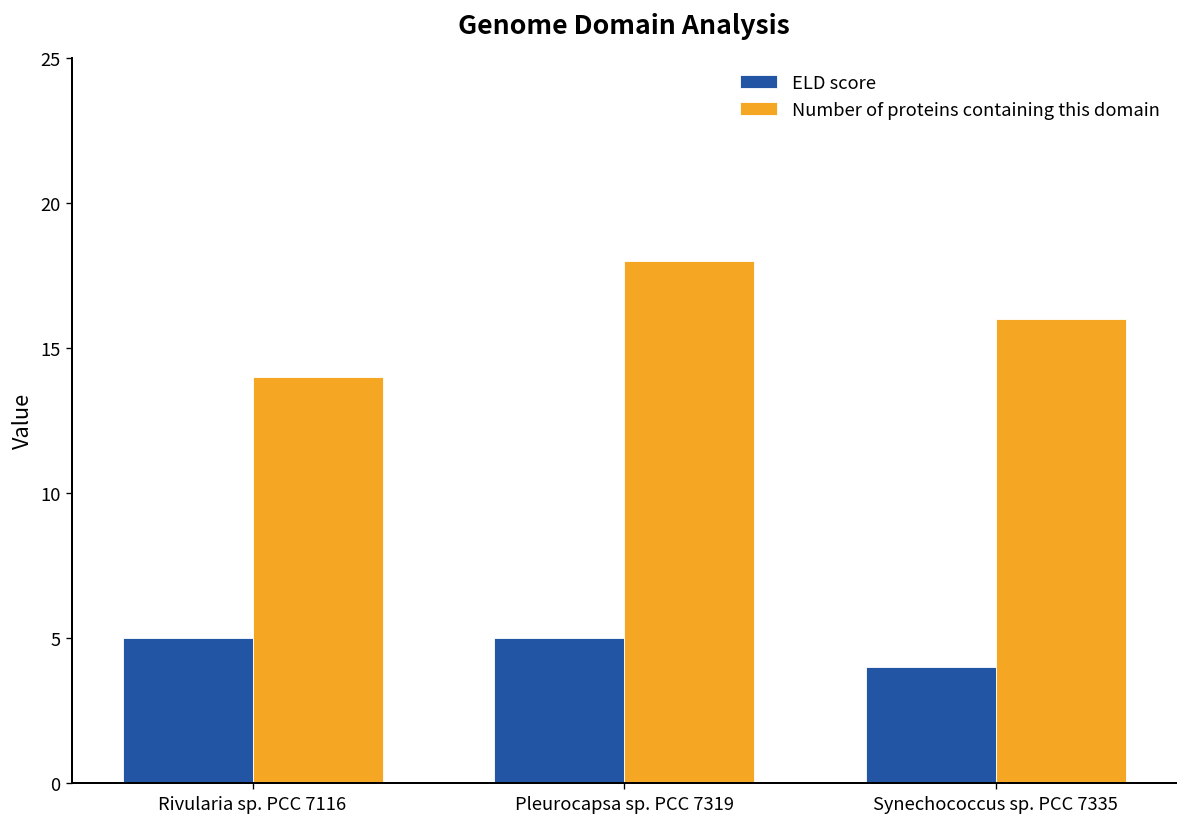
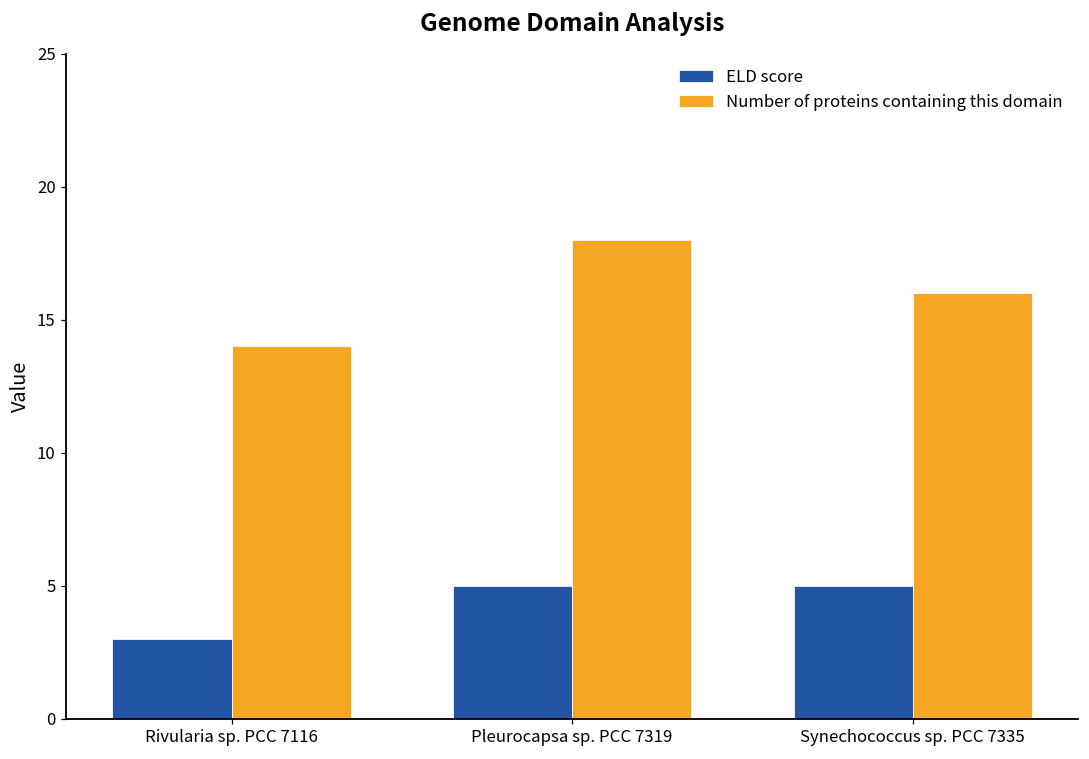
ELD score, Rivularia sp. PCC 7116: 5 -> 3
ELD score, Synechococcus sp. PCC 7335: 4 -> 5
